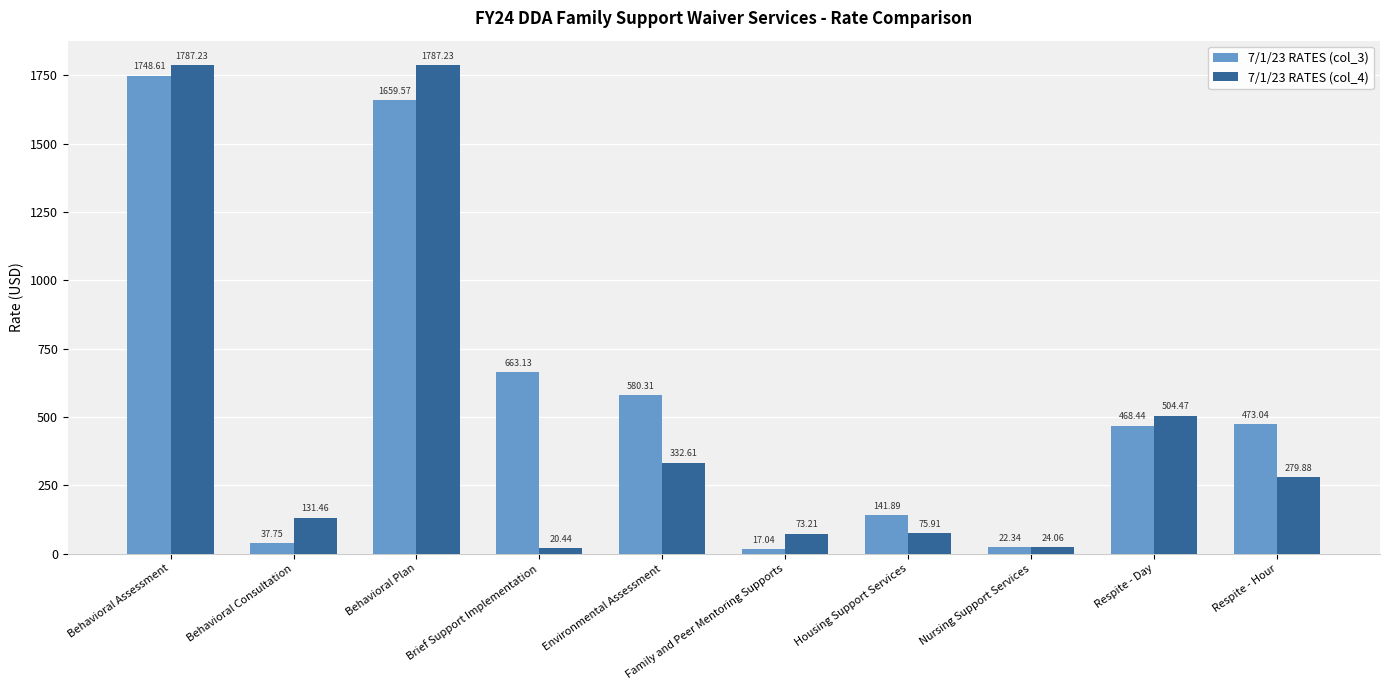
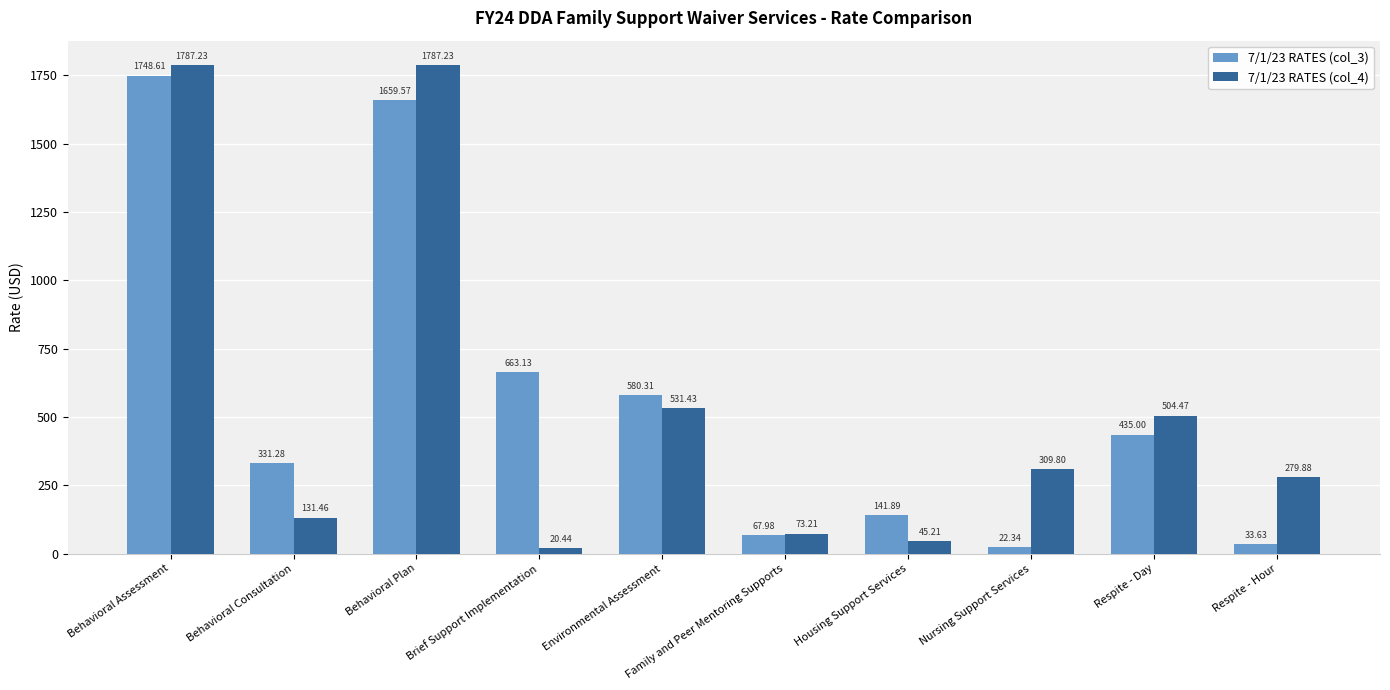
7/1/23 RATES (col_3), Behavioral Consultation: 37.75 -> 331.28
7/1/23 RATES (col_4), Environmental Assessment: 332.61 -> 531.43
7/1/23 RATES (col_3), Family and Peer Mentoring Supports: 17.04 -> 67.98
7/1/23 RATES (col_4), Housing Support Services: 75.91 -> 45.21
7/1/23 RATES (col_4), Nursing Support Services: 24.06 -> 309.80
7/1/23 RATES (col_3), Respite - Day: 468.44 -> 435.00
7/1/23 RATES (col_3), Respite - Hour: 473.04 -> 33.63
